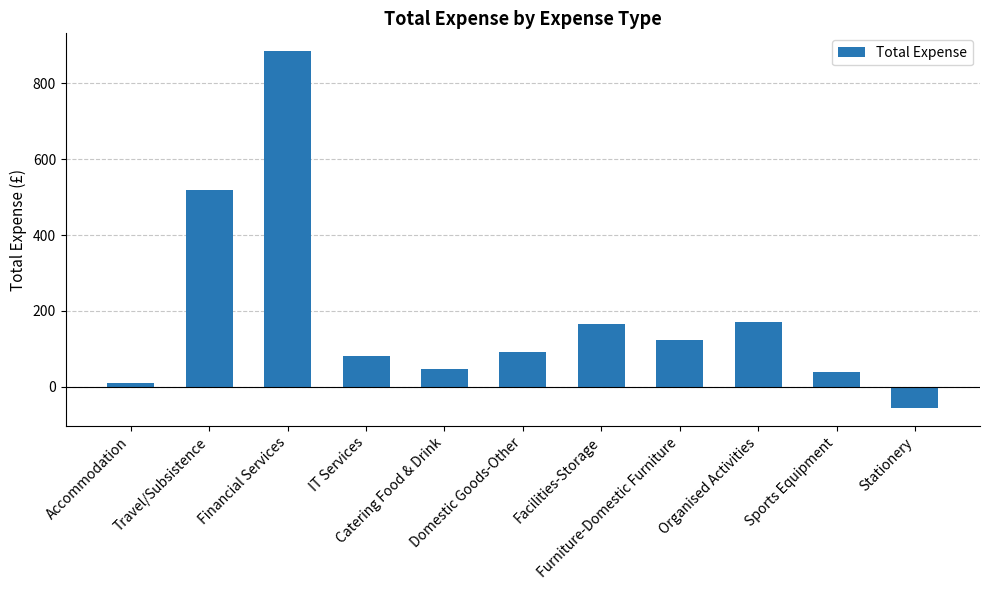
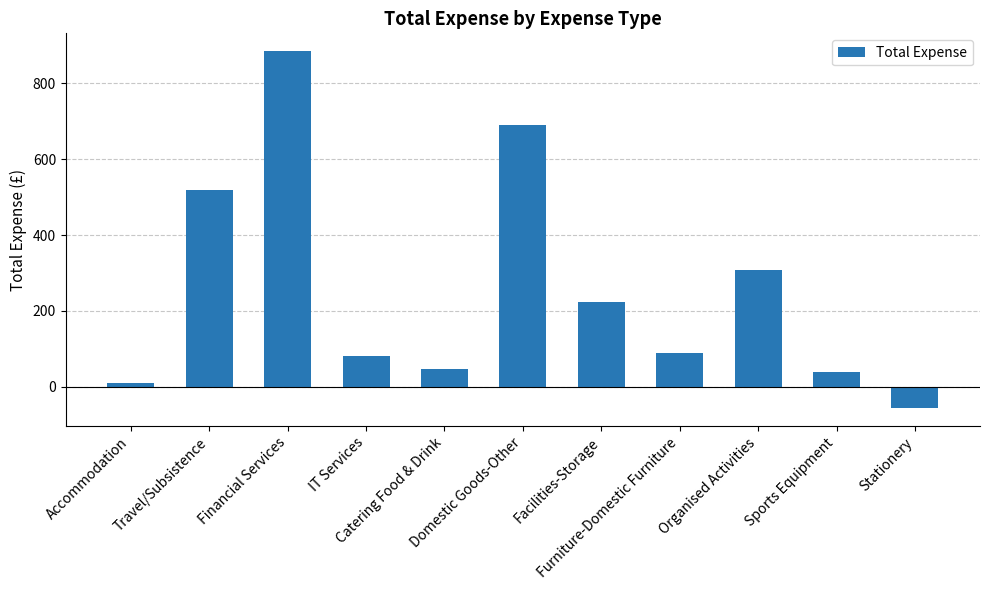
Domestic Goods-Other: 90 -> 690
Facilities-Storage: 170 -> 220
Furniture-Domestic Furniture: 120 -> 90
Organised Activities: 170 -> 310
